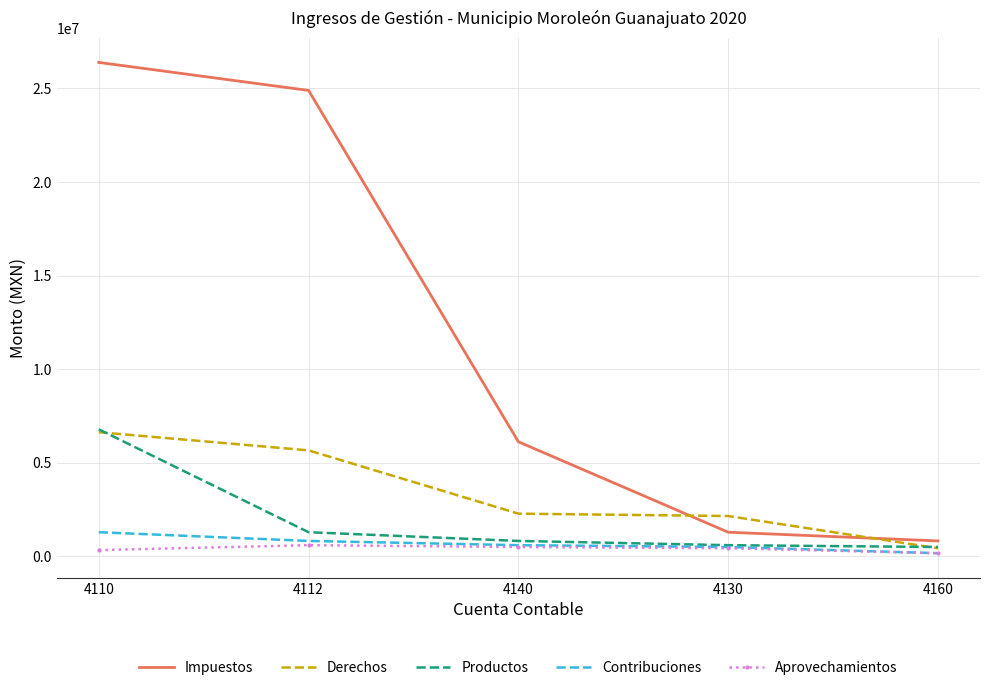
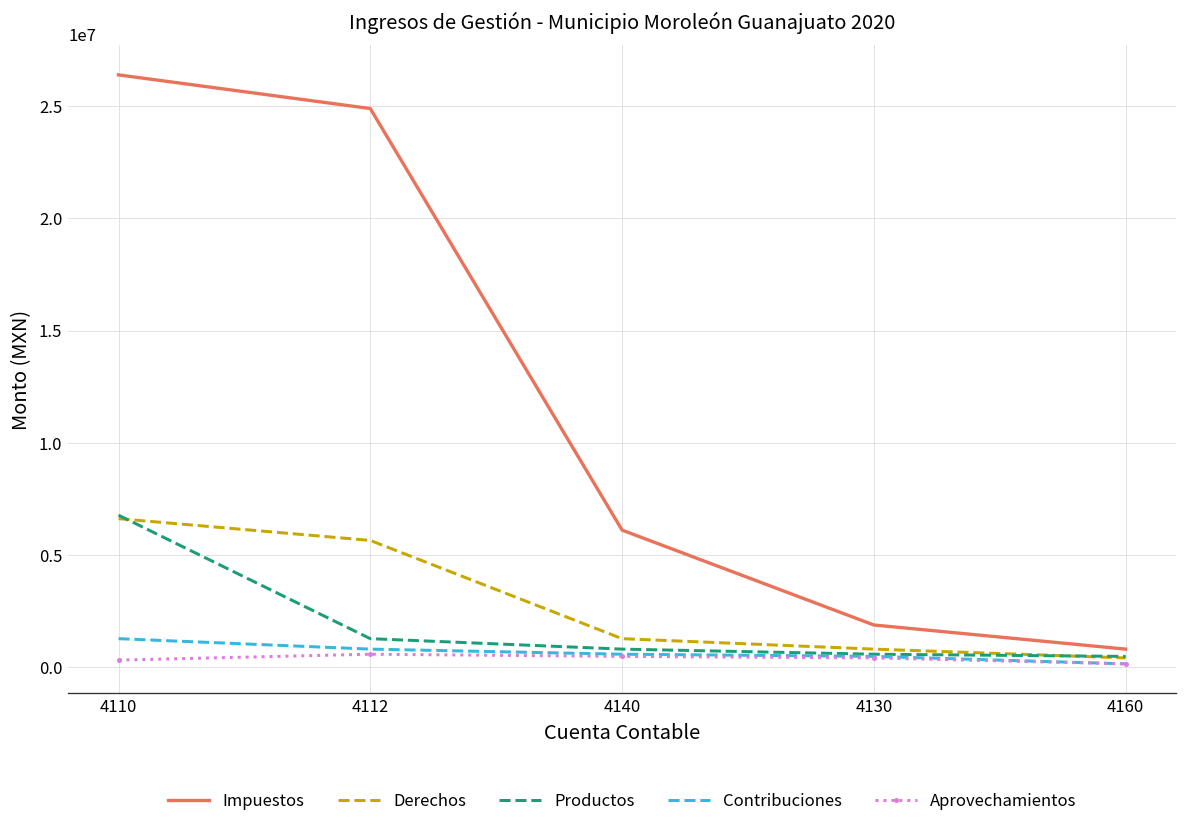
Derechos, 4140: 2300000 -> 1300000
Impuestos, 4130: 1300000 -> 1900000
Derechos, 4130: 2100000 -> 800000
